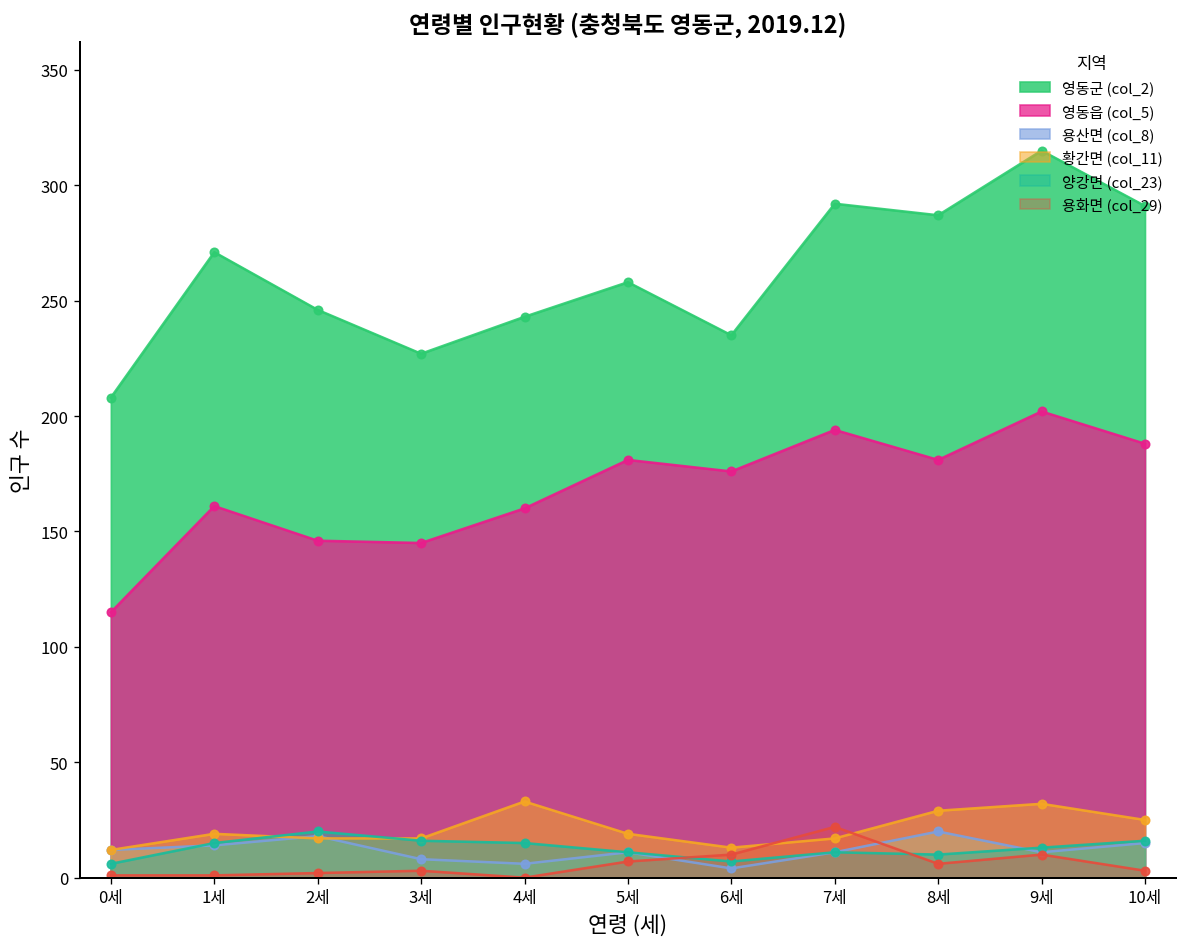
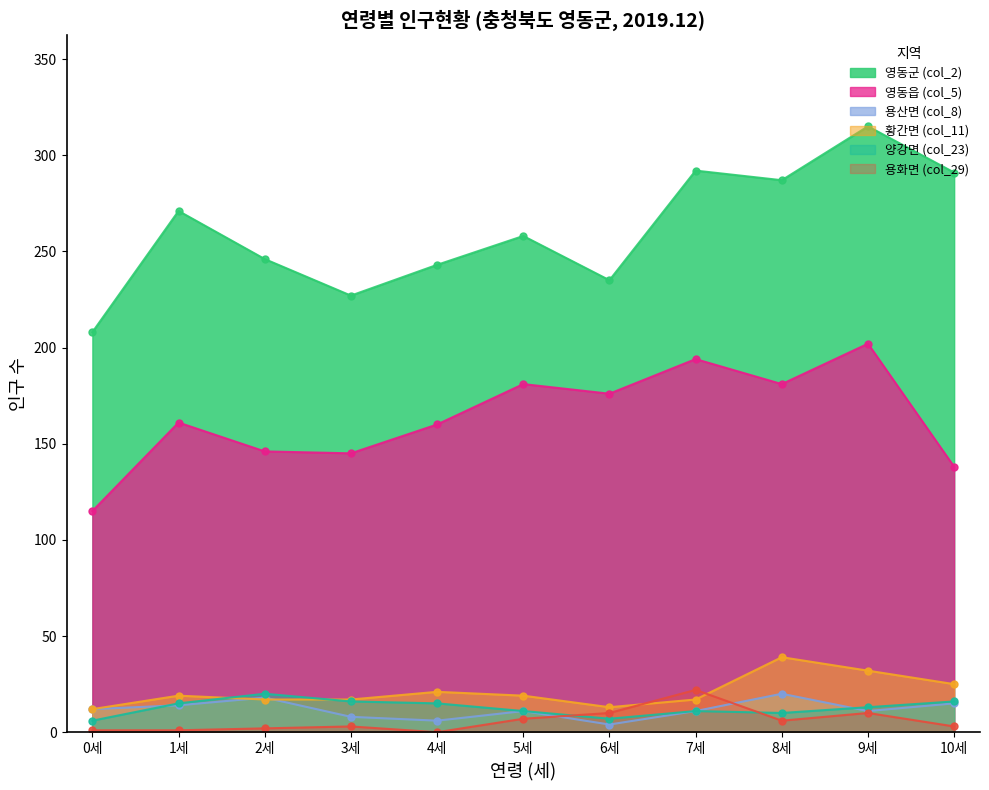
황간면 (col_11), 4세: 33 -> 21
황간면 (col_11), 8세: 29 -> 39
영동읍 (col_5), 10세: 188 -> 138
